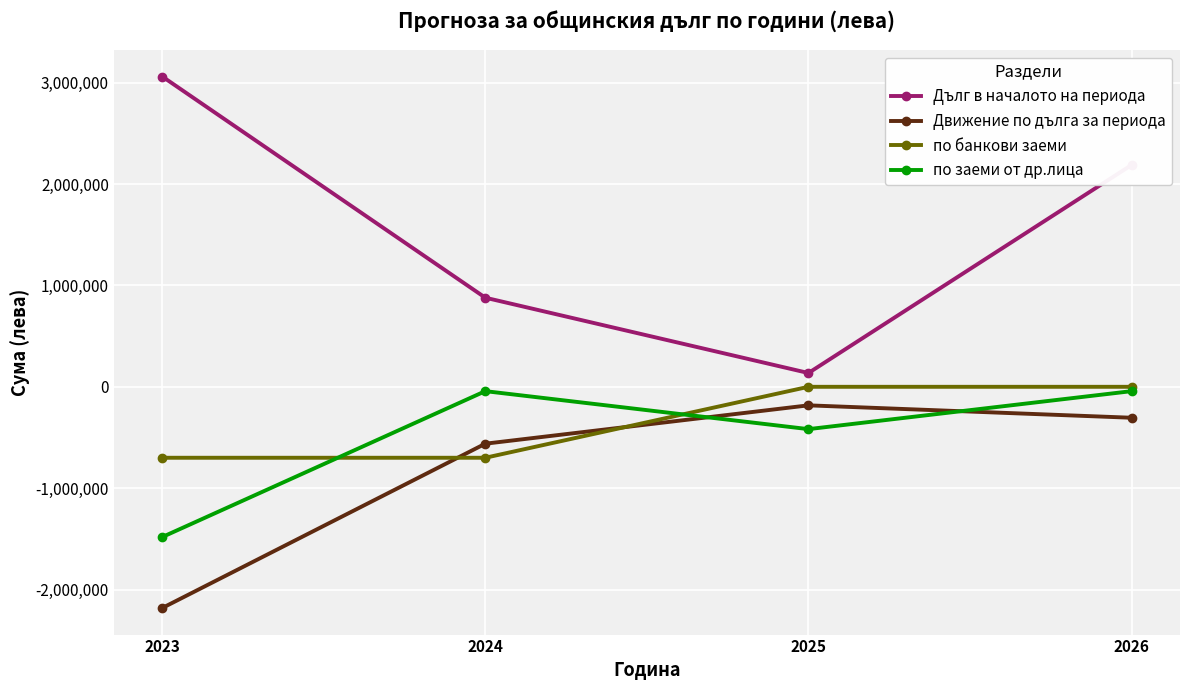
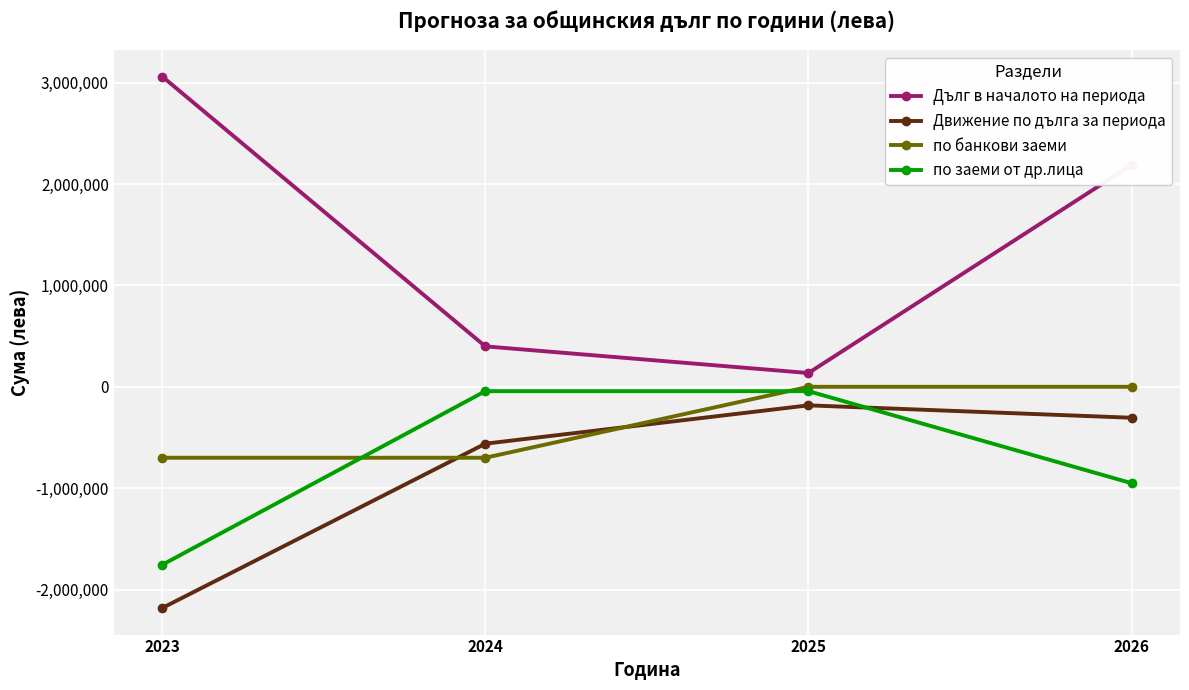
по заеми от др.лица, 2023: -1,480,000 -> -1,760,000
Дълг в началото на периода, 2024: 880,000 -> 400,000
по заеми от др.лица, 2025: -420,000 -> -40,000
по заеми от др.лица, 2026: -40,000 -> -950,000
